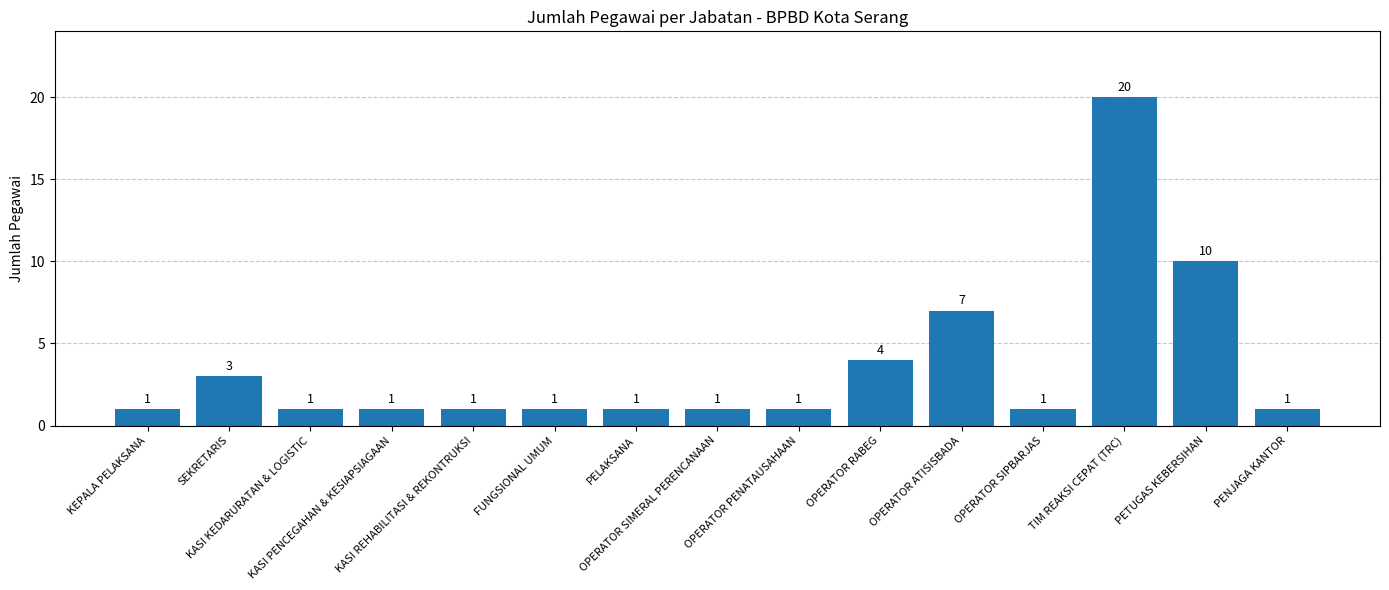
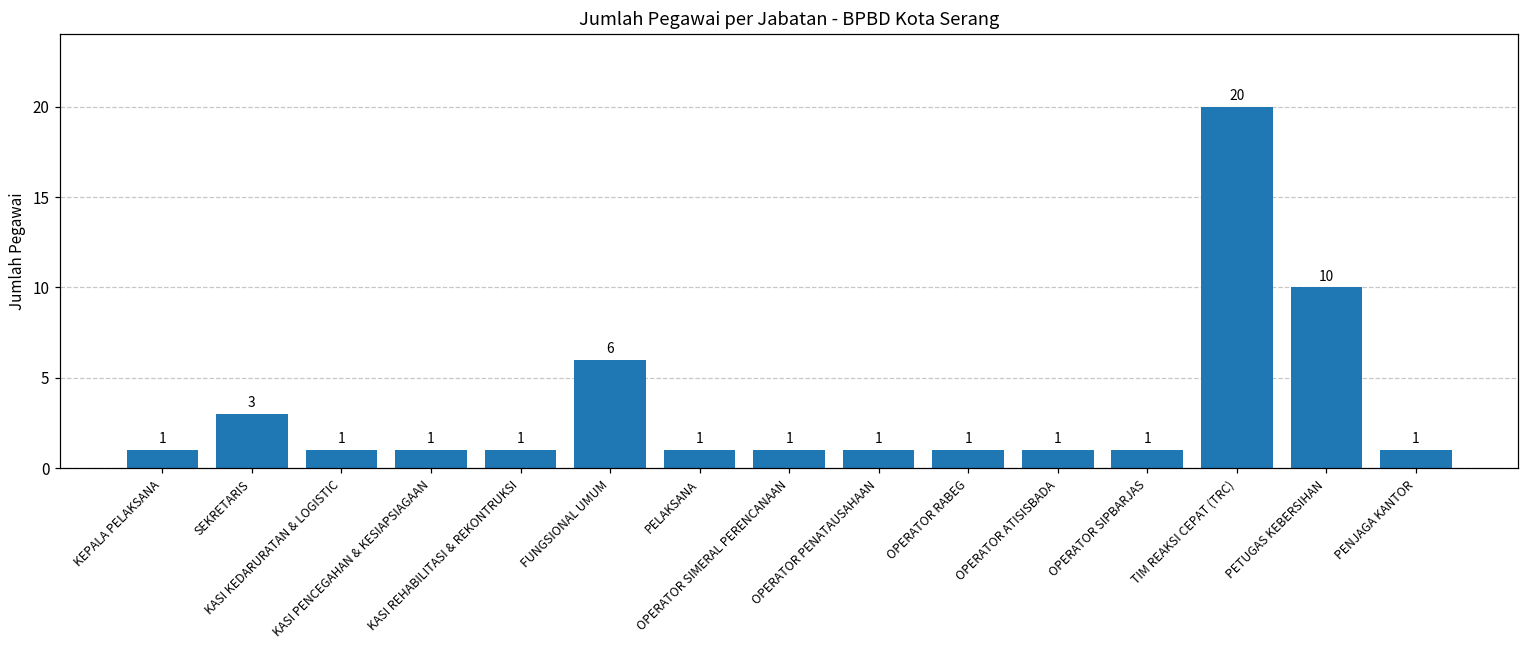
FUNGSIONAL UMUM: 1 -> 6
OPERATOR RABEG: 4 -> 1
OPERATOR ATISISBADA: 7 -> 1
